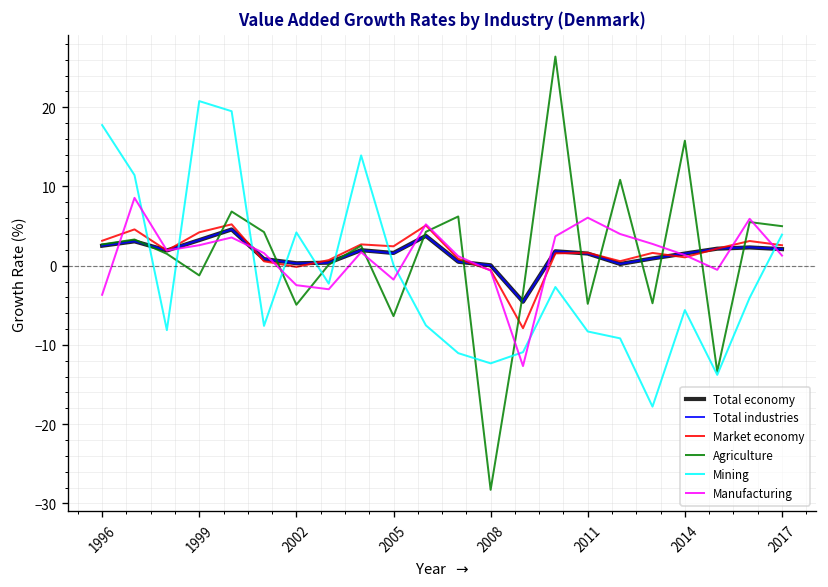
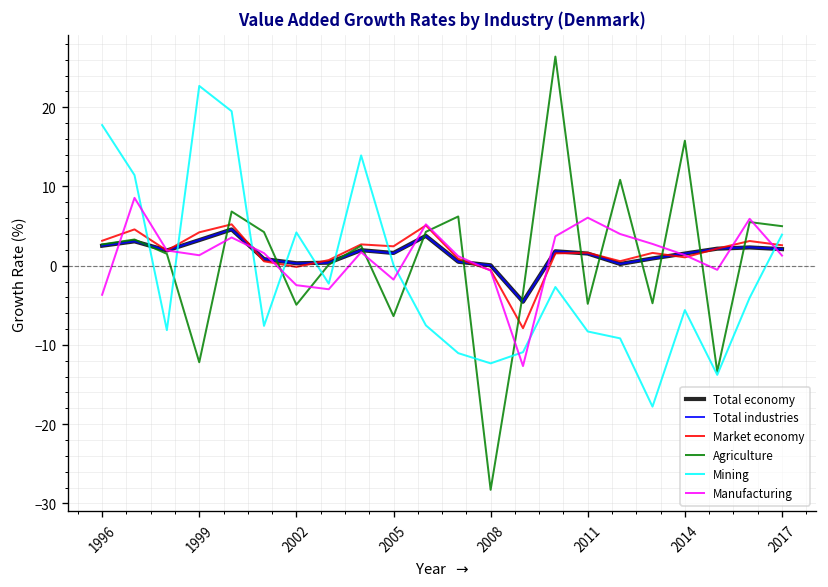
Agriculture, 1999: -1 -> -12
Mining, 1999: 21 -> 23
Manufacturing, 1999: 3 -> 1
